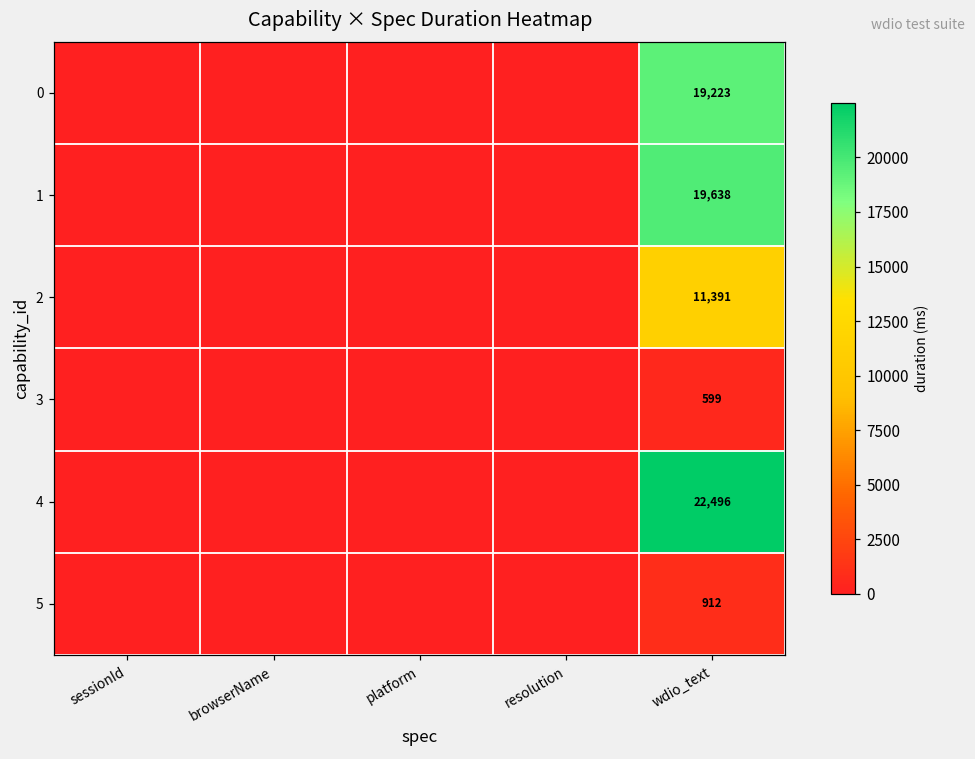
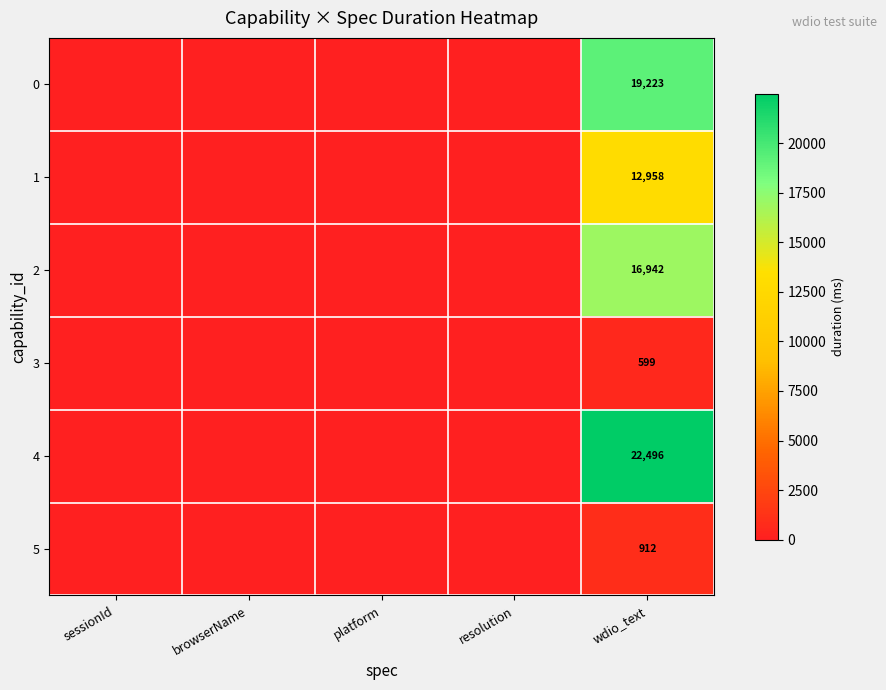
1, wdio_text: 19,638 -> 12,958
2, wdio_text: 11,391 -> 16,942
